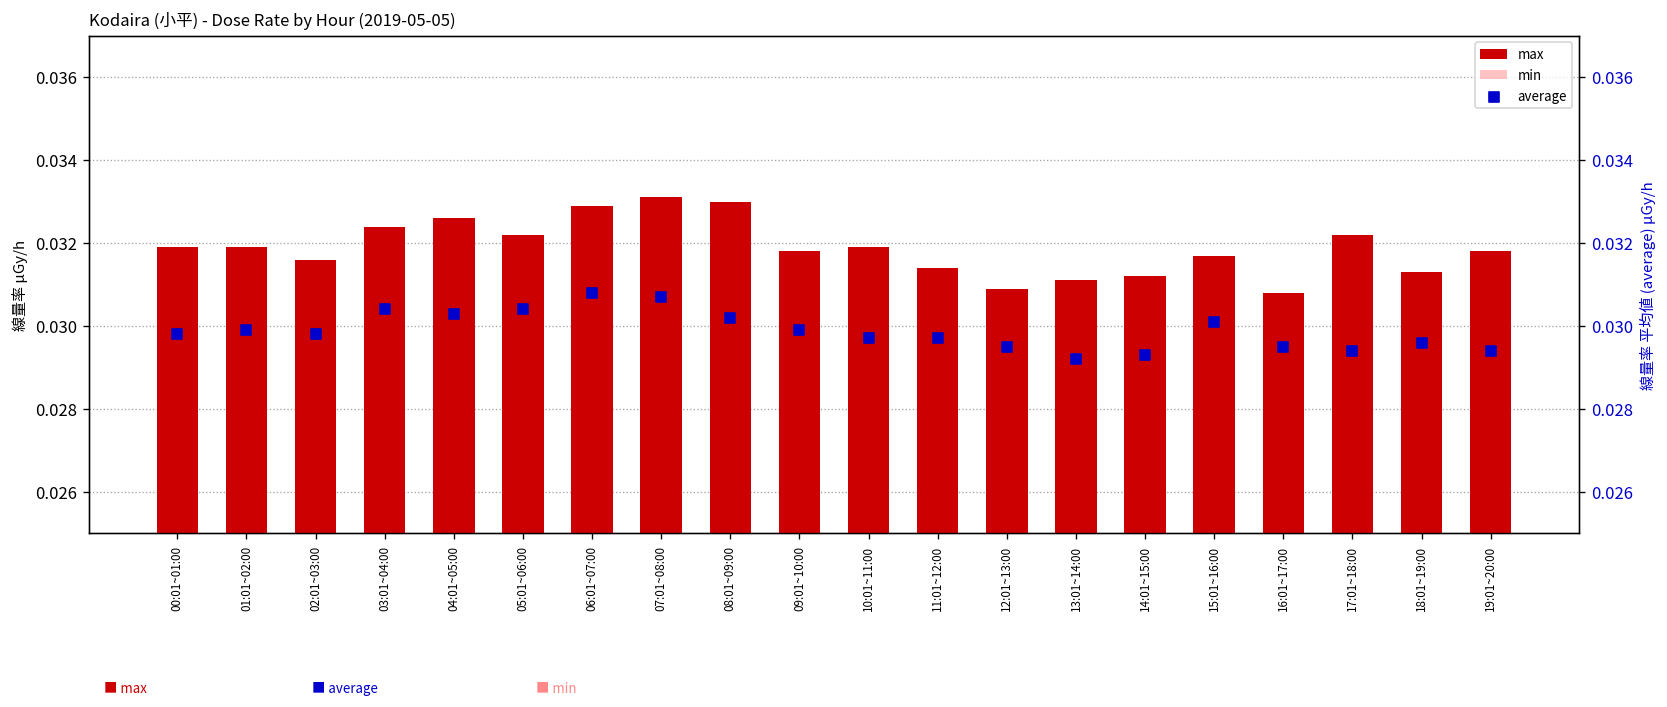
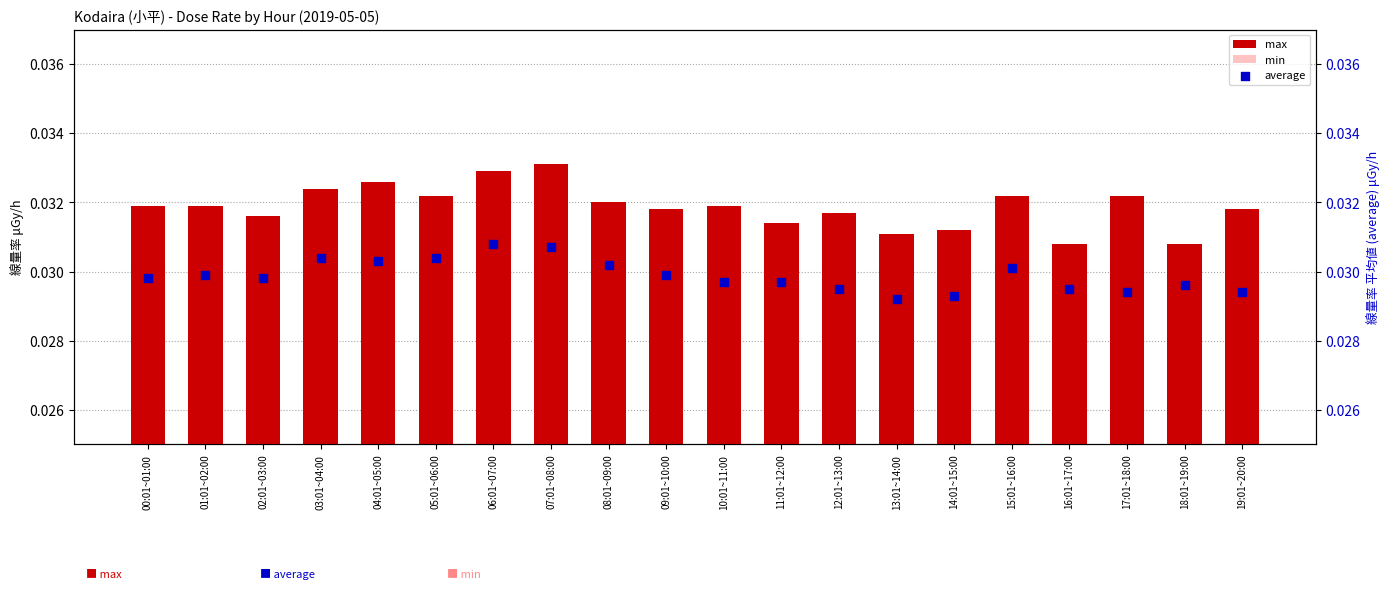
max, 08:01~09:00: 0.033 -> 0.032
max, 12:01~13:00: 0.0309 -> 0.0317
max, 15:01~16:00: 0.0317 -> 0.0322
max, 18:01~19:00: 0.0313 -> 0.0308
